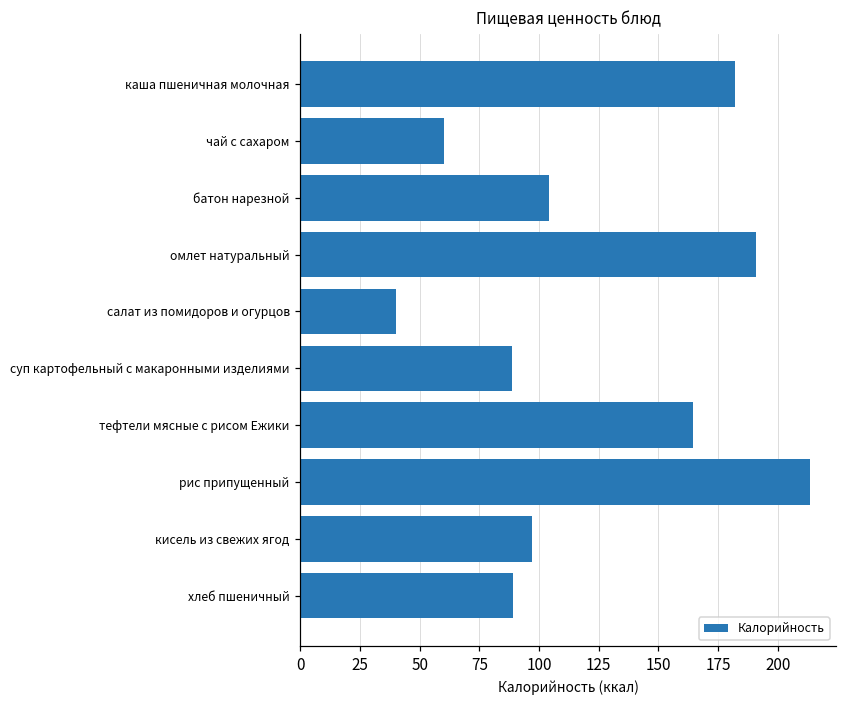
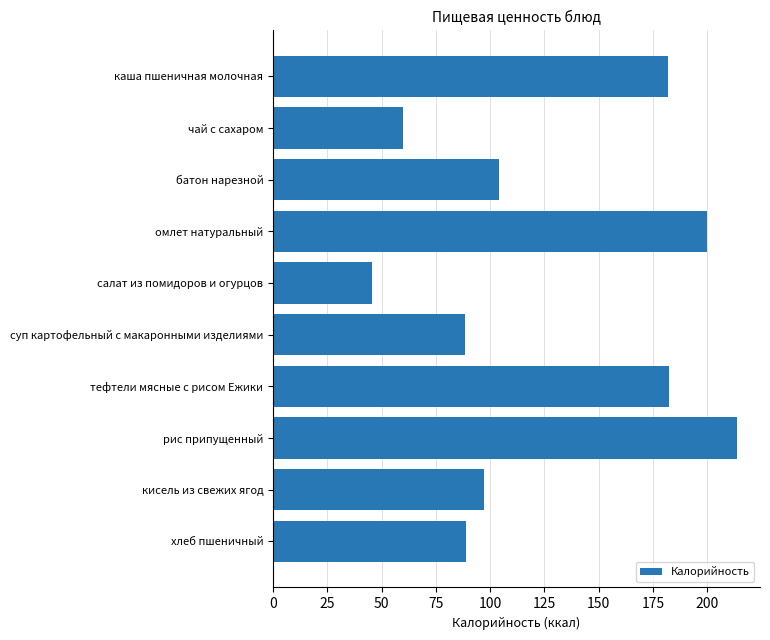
омлет натуральный: 191 -> 200
салат из помидоров и огурцов: 40 -> 45
тефтели мясные с рисом Ежики: 164 -> 182
